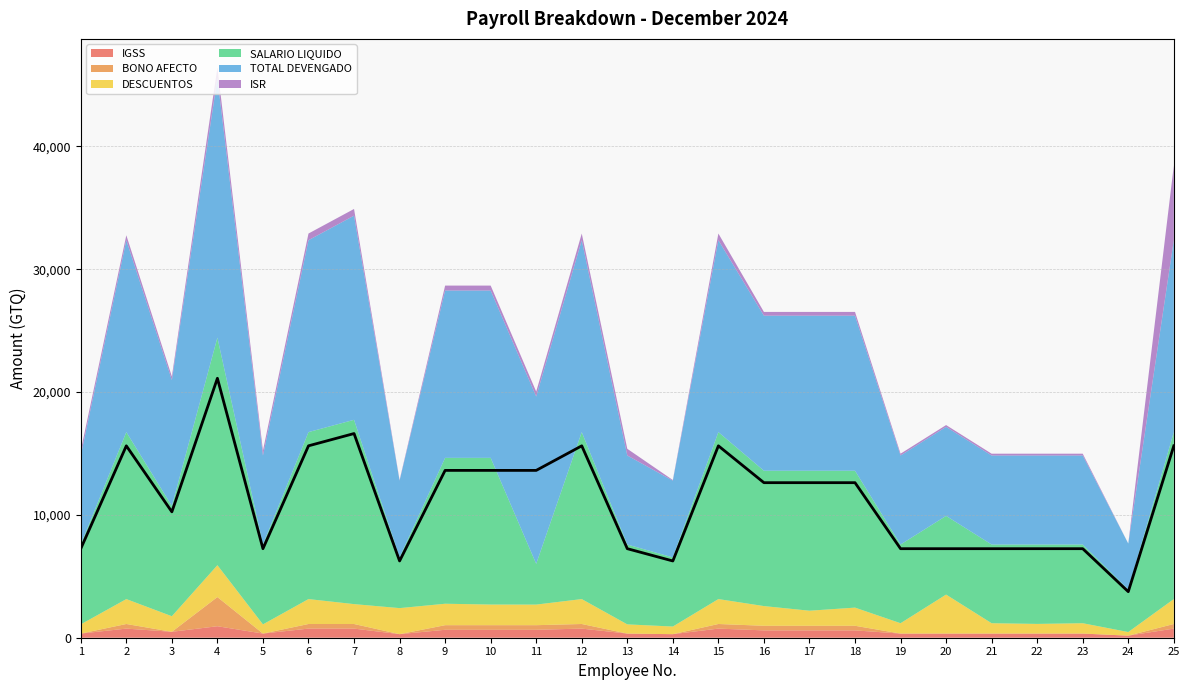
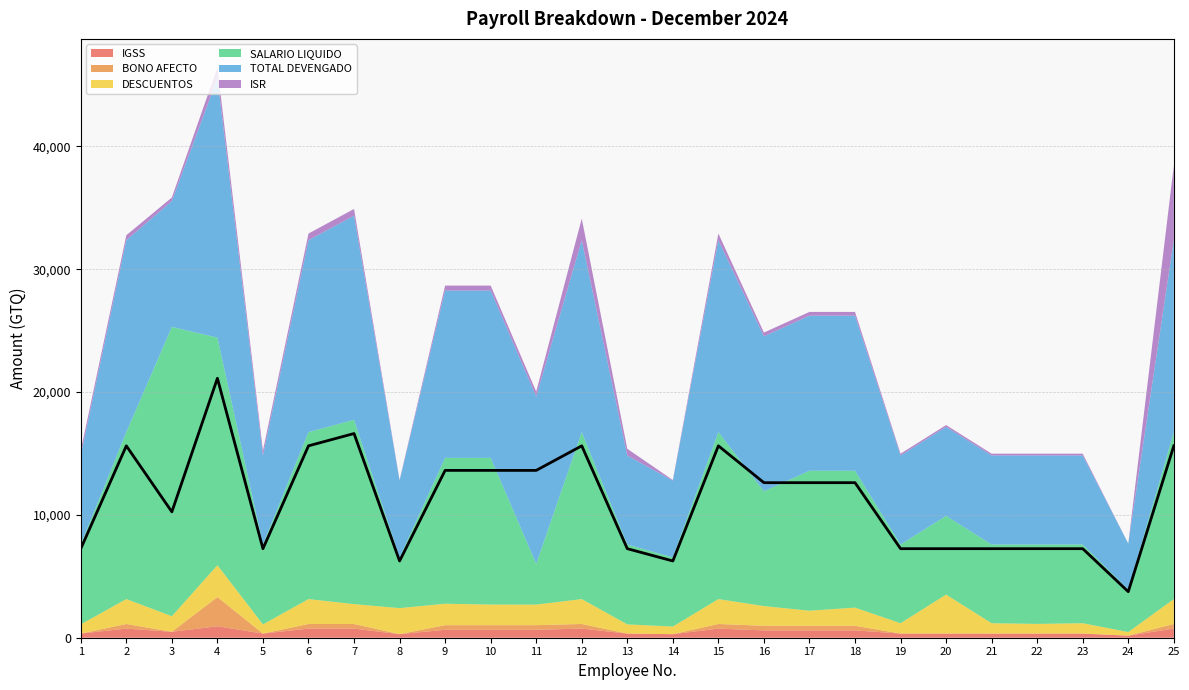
SALARIO LIQUIDO, 3: 9,000 -> 23,600
ISR, 12: 500 -> 1,800
SALARIO LIQUIDO, 16: 11,000 -> 9,300
